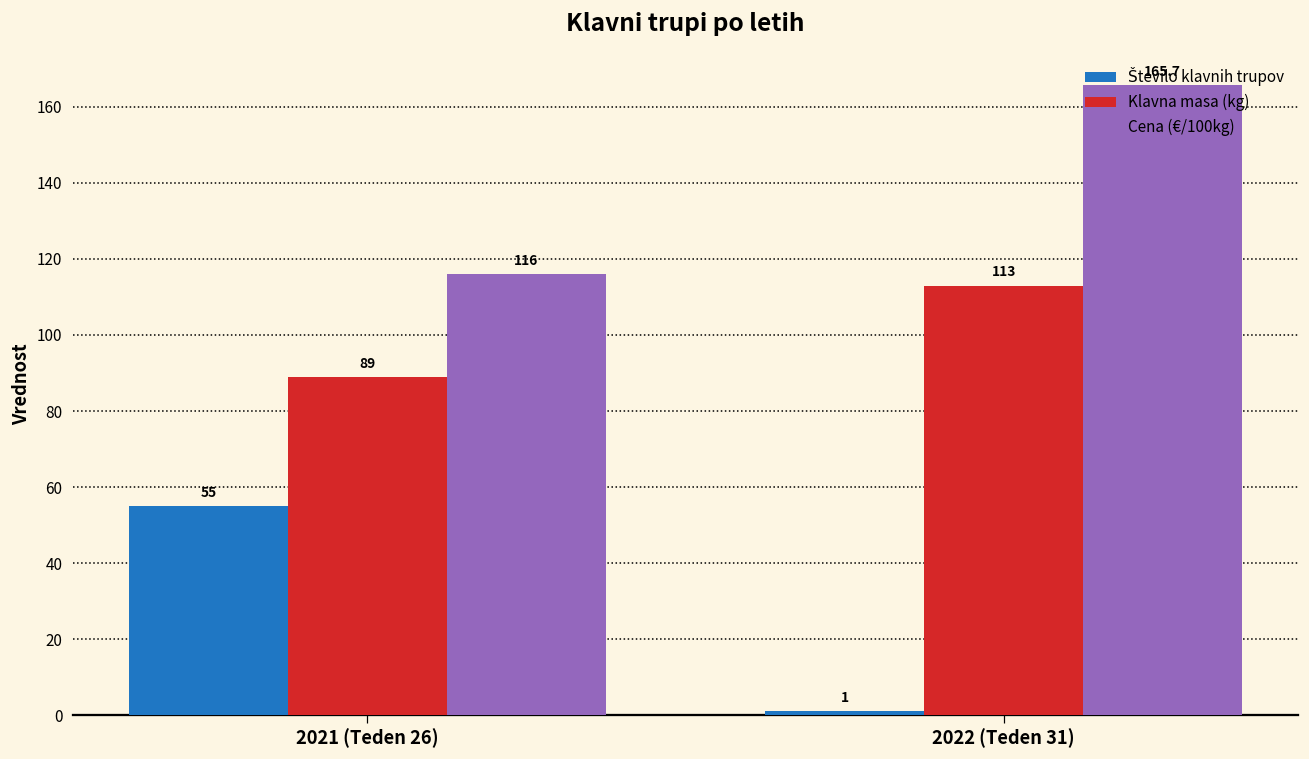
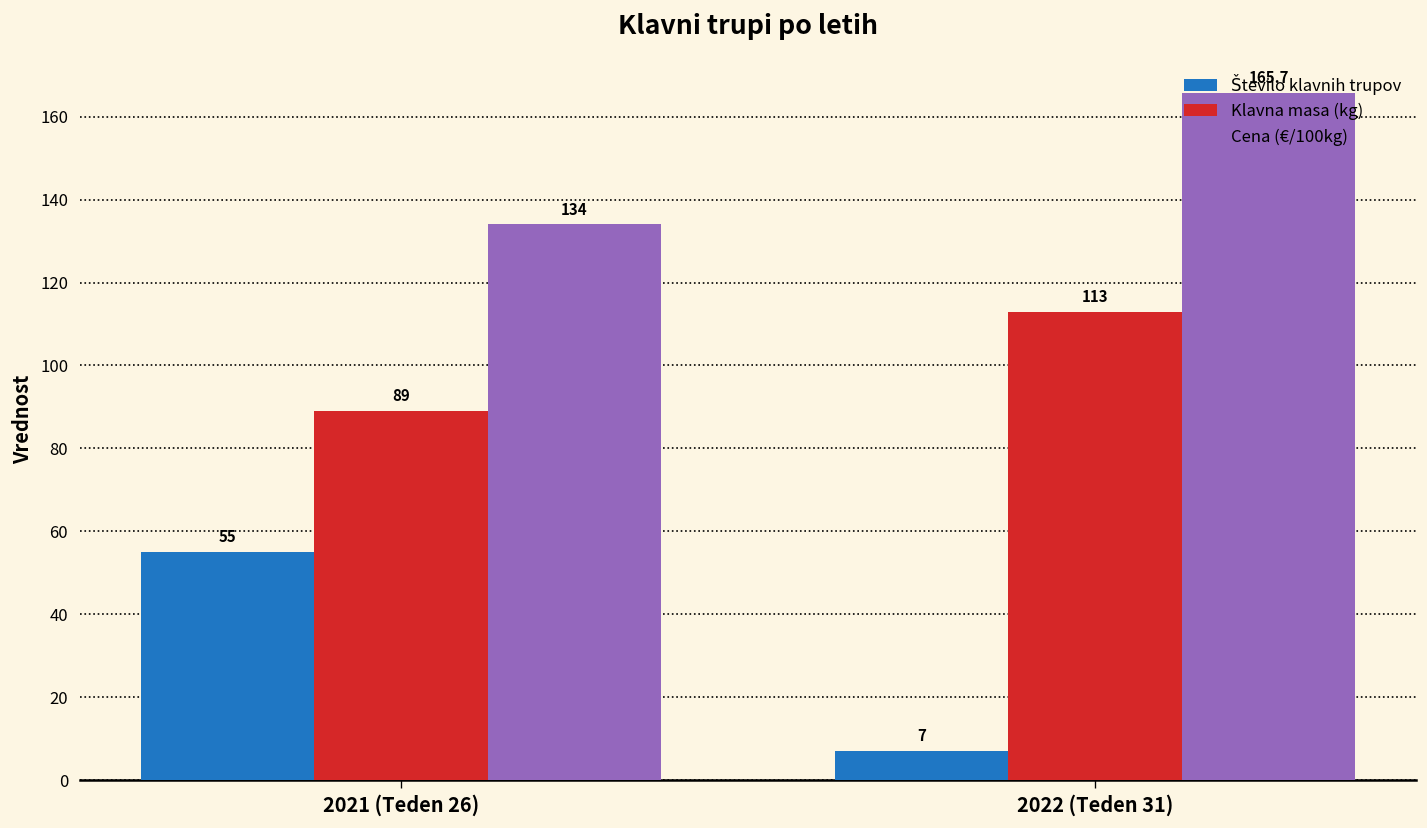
Cena (€/100kg), 2021 (Teden 26): 116 -> 134
Število klavnih trupov, 2022 (Teden 31): 1 -> 7
